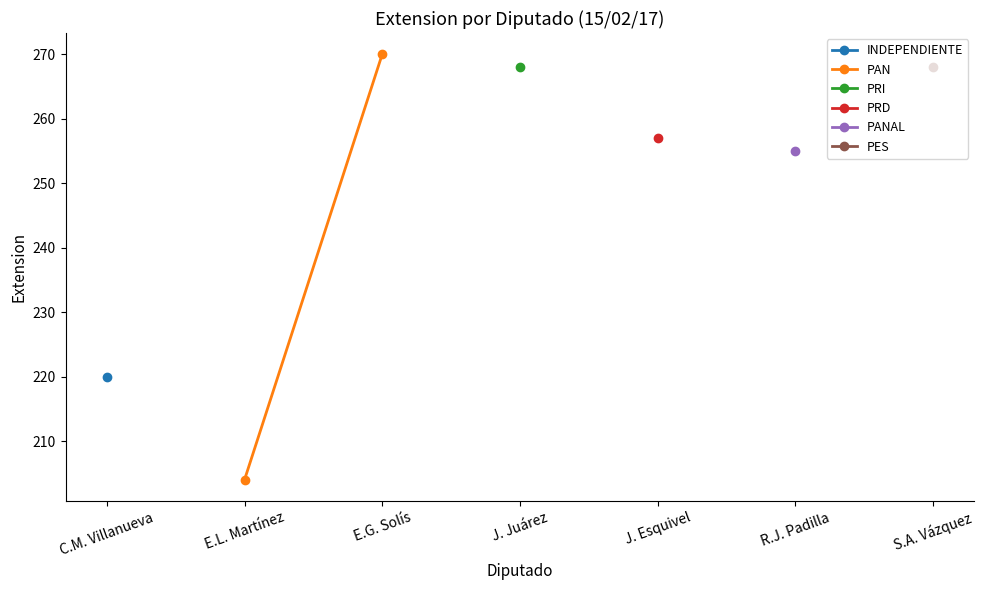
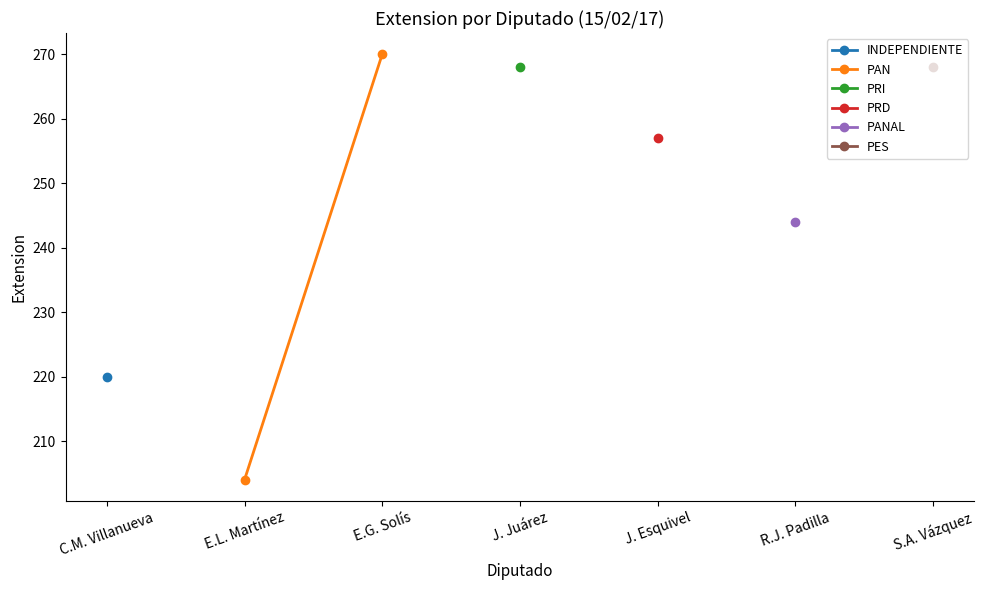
PANAL, R.J. Padilla: 255 -> 244
